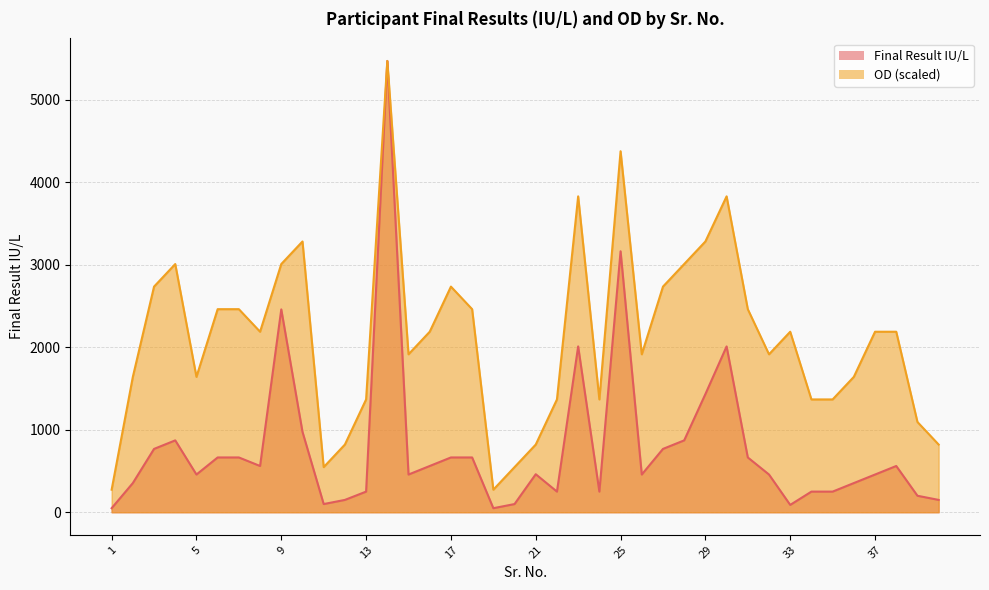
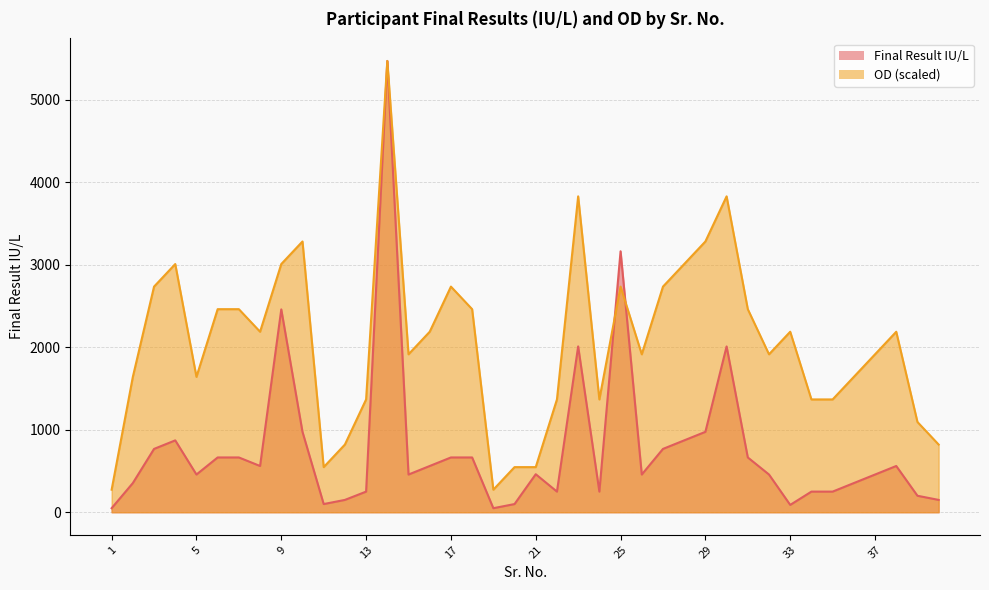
OD (scaled), 21: 800 -> 500
OD (scaled), 25: 4400 -> 2700
Final Result IU/L, 29: 1400 -> 1000
OD (scaled), 37: 2200 -> 1900
